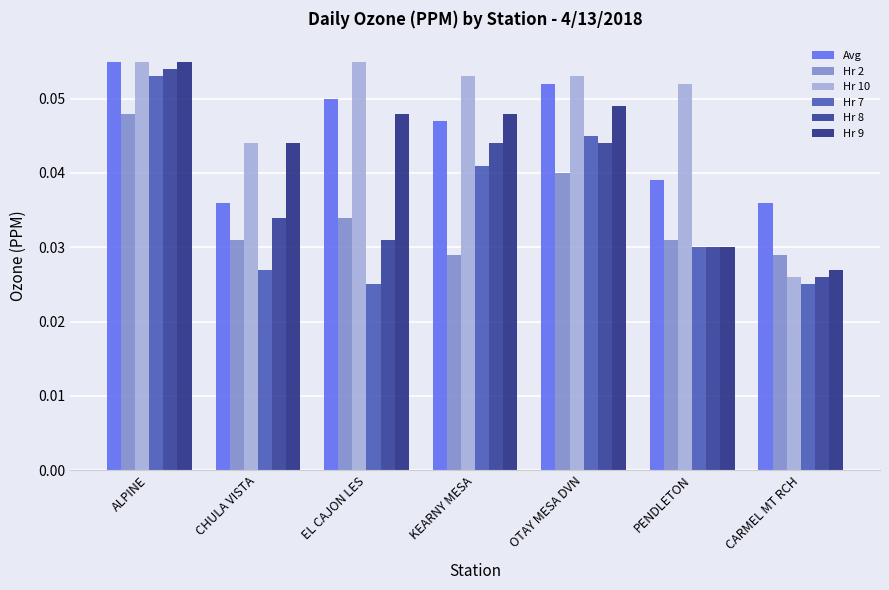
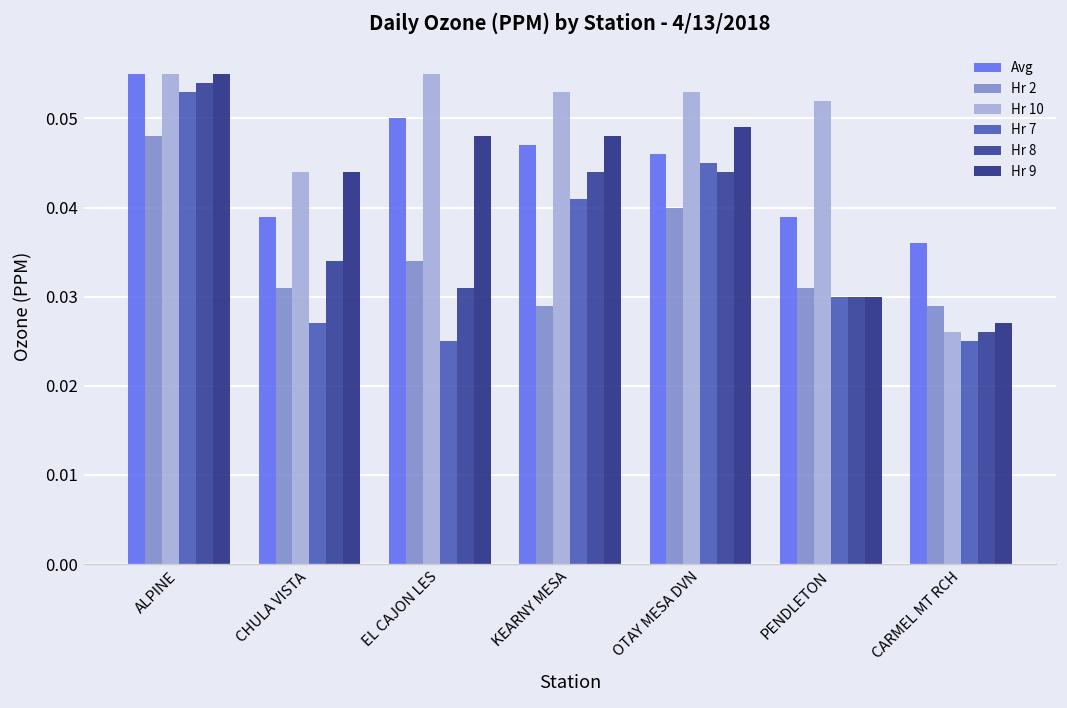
Avg, CHULA VISTA: 0.036 -> 0.039
Avg, OTAY MESA DVN: 0.052 -> 0.046
